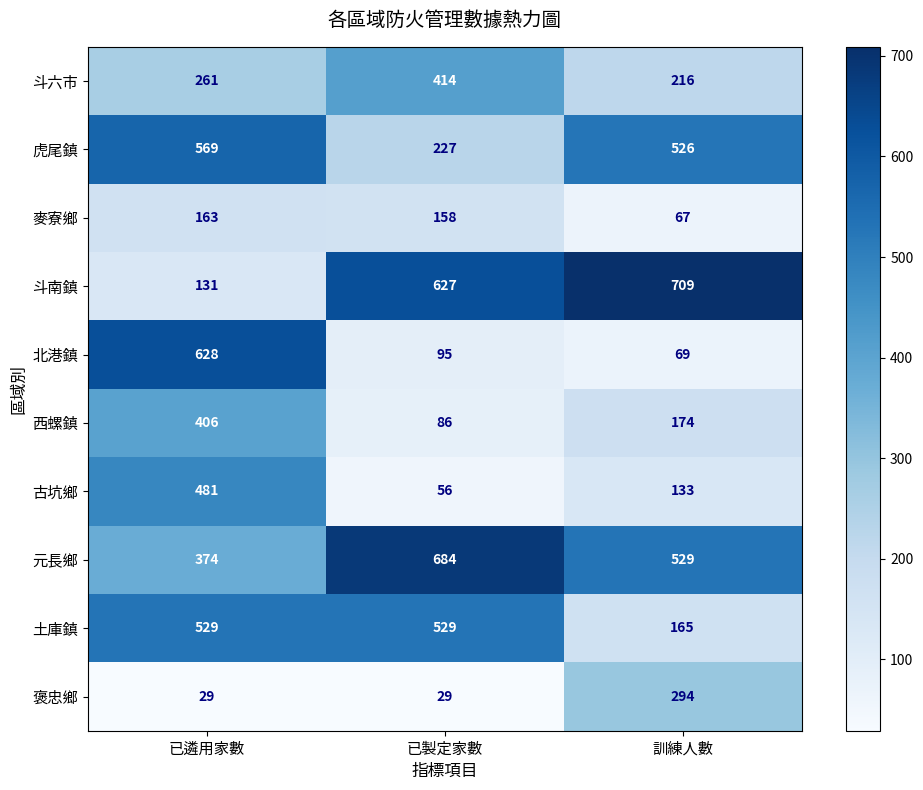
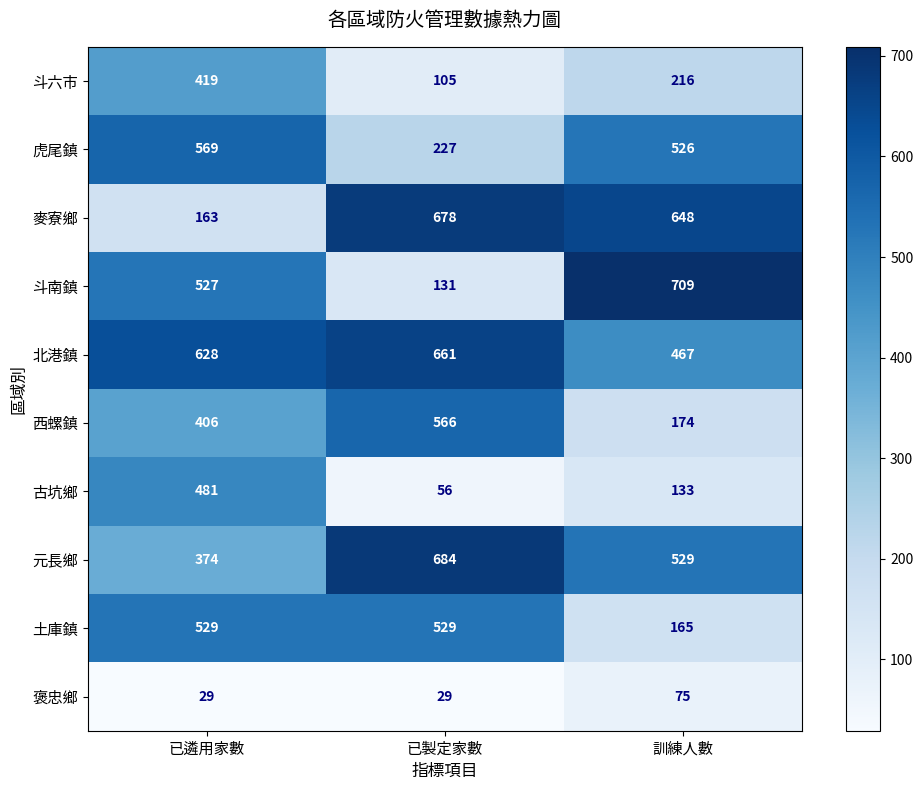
斗六市, 已遴用家數: 261 -> 419
斗六市, 已製定家數: 414 -> 105
麥寮鄉, 已製定家數: 158 -> 678
麥寮鄉, 訓練人數: 67 -> 648
斗南鎮, 已遴用家數: 131 -> 527
斗南鎮, 已製定家數: 627 -> 131
北港鎮, 已製定家數: 95 -> 661
北港鎮, 訓練人數: 69 -> 467
西螺鎮, 已製定家數: 86 -> 566
褒忠鄉, 訓練人數: 294 -> 75
